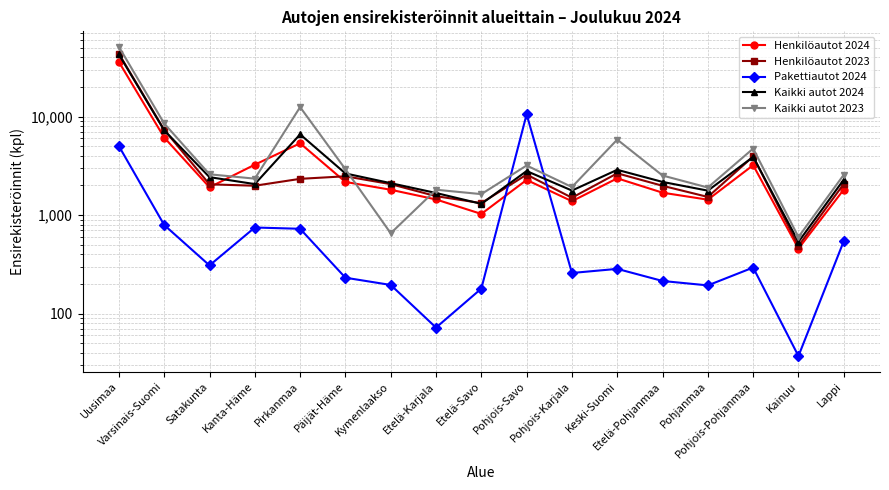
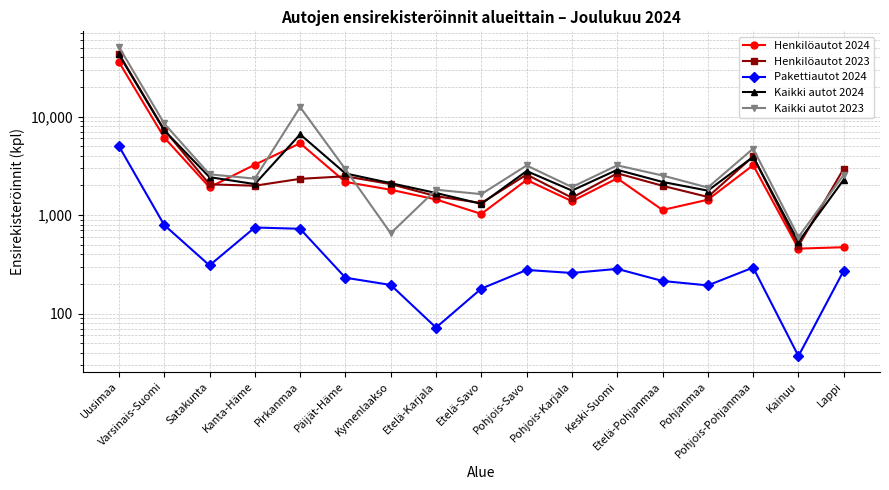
Pakettiautot 2024, Pohjois-Savo: 11,000 -> 280
Kaikki autot 2023, Keski-Suomi: 6,000 -> 3,200
Henkilöautot 2024, Etelä-Pohjanmaa: 1,700 -> 1,100
Henkilöautot 2024, Lappi: 1,800 -> 500
Henkilöautot 2023, Lappi: 2,100 -> 3,000
Pakettiautot 2024, Lappi: 500 -> 270
